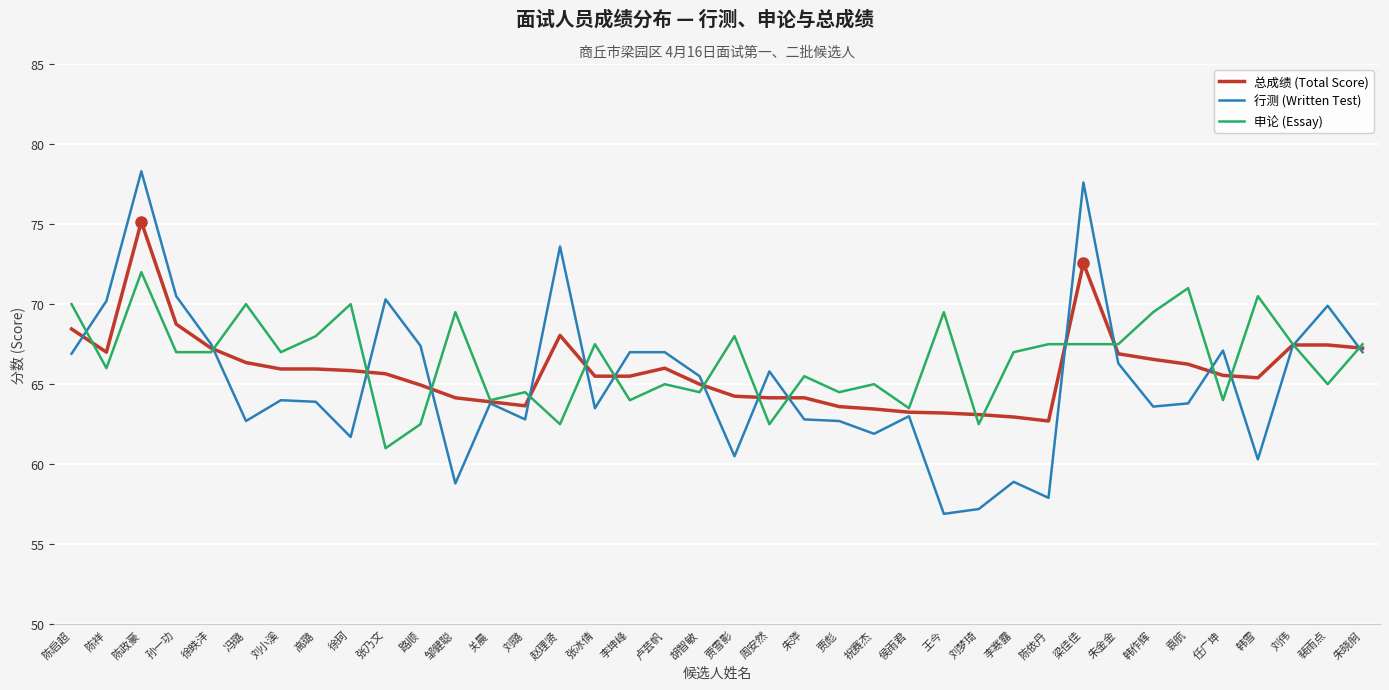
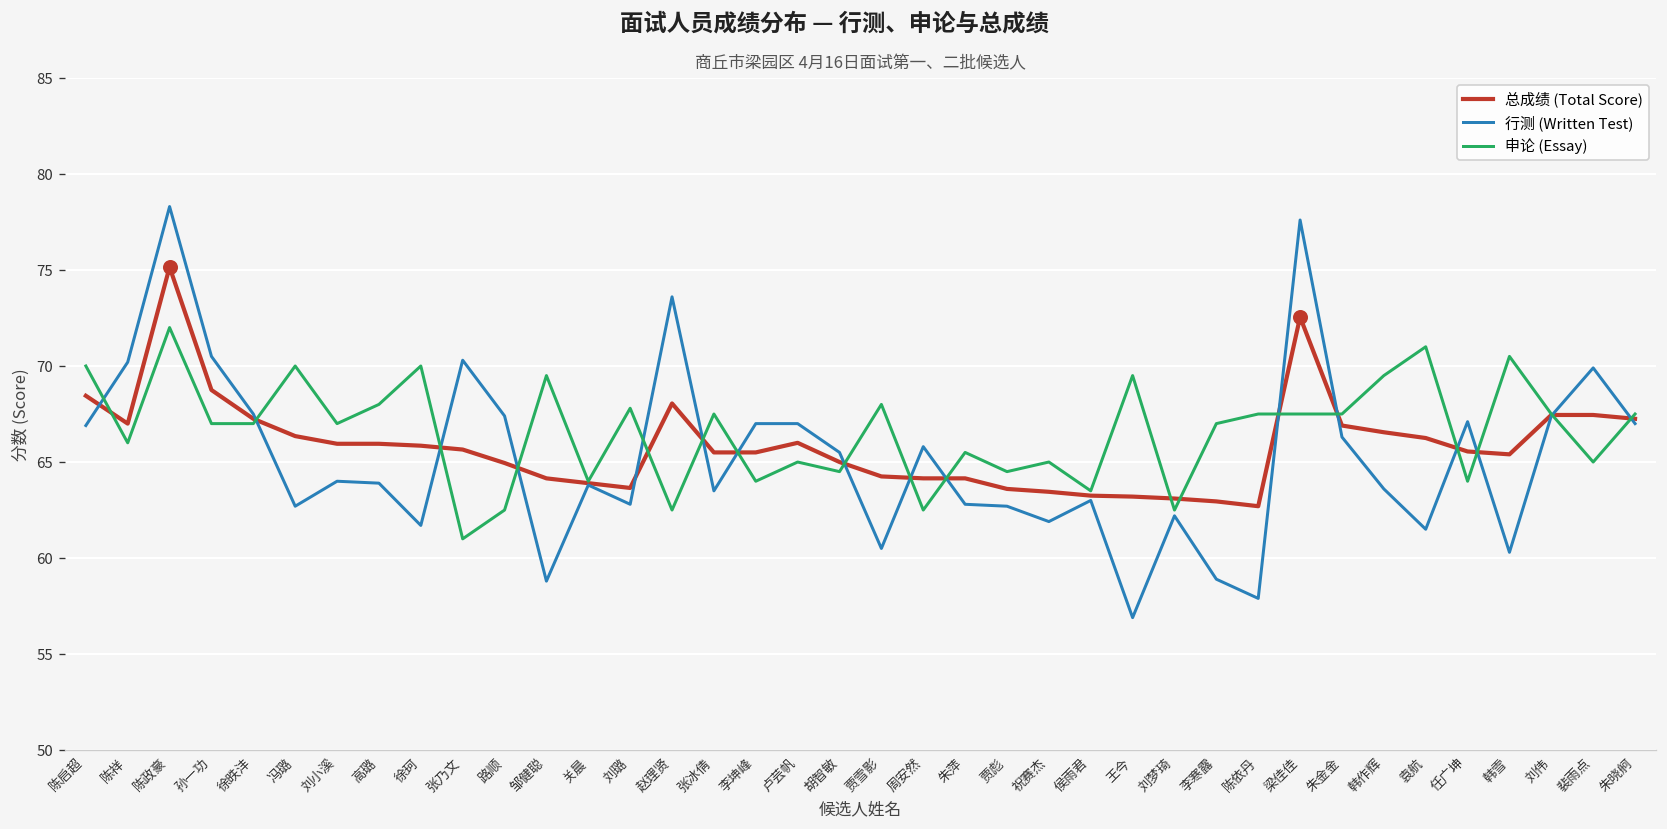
申论 (Essay), 刘璐: 64.5 -> 67.8
行测 (Written Test), 刘梦琦: 57.2 -> 62.2
行测 (Written Test), 袁航: 63.8 -> 61.5
